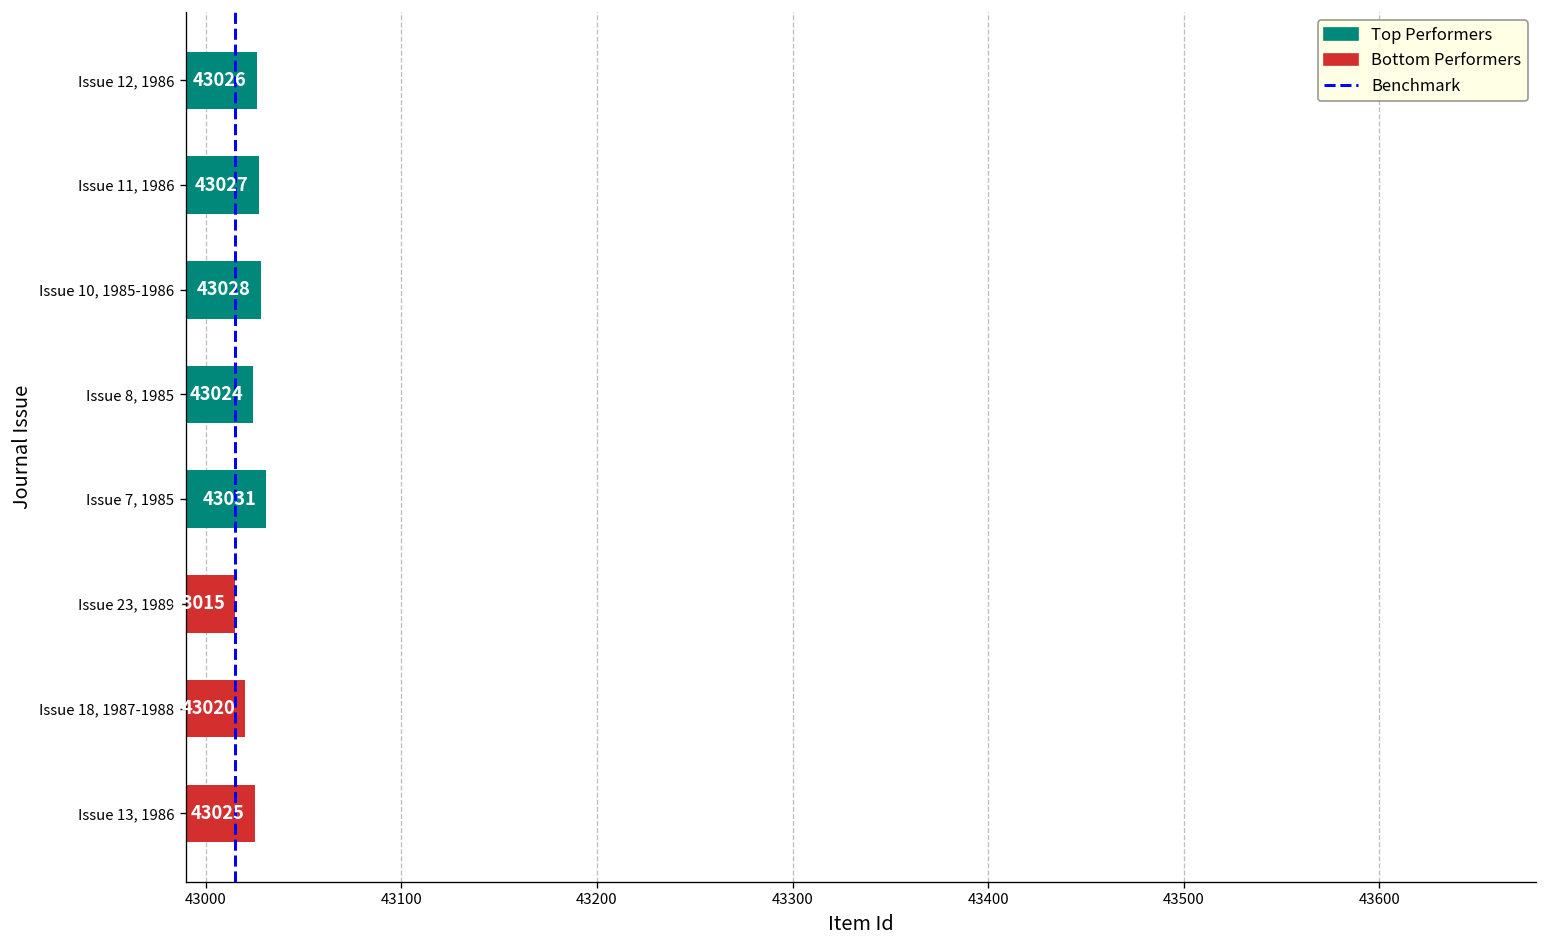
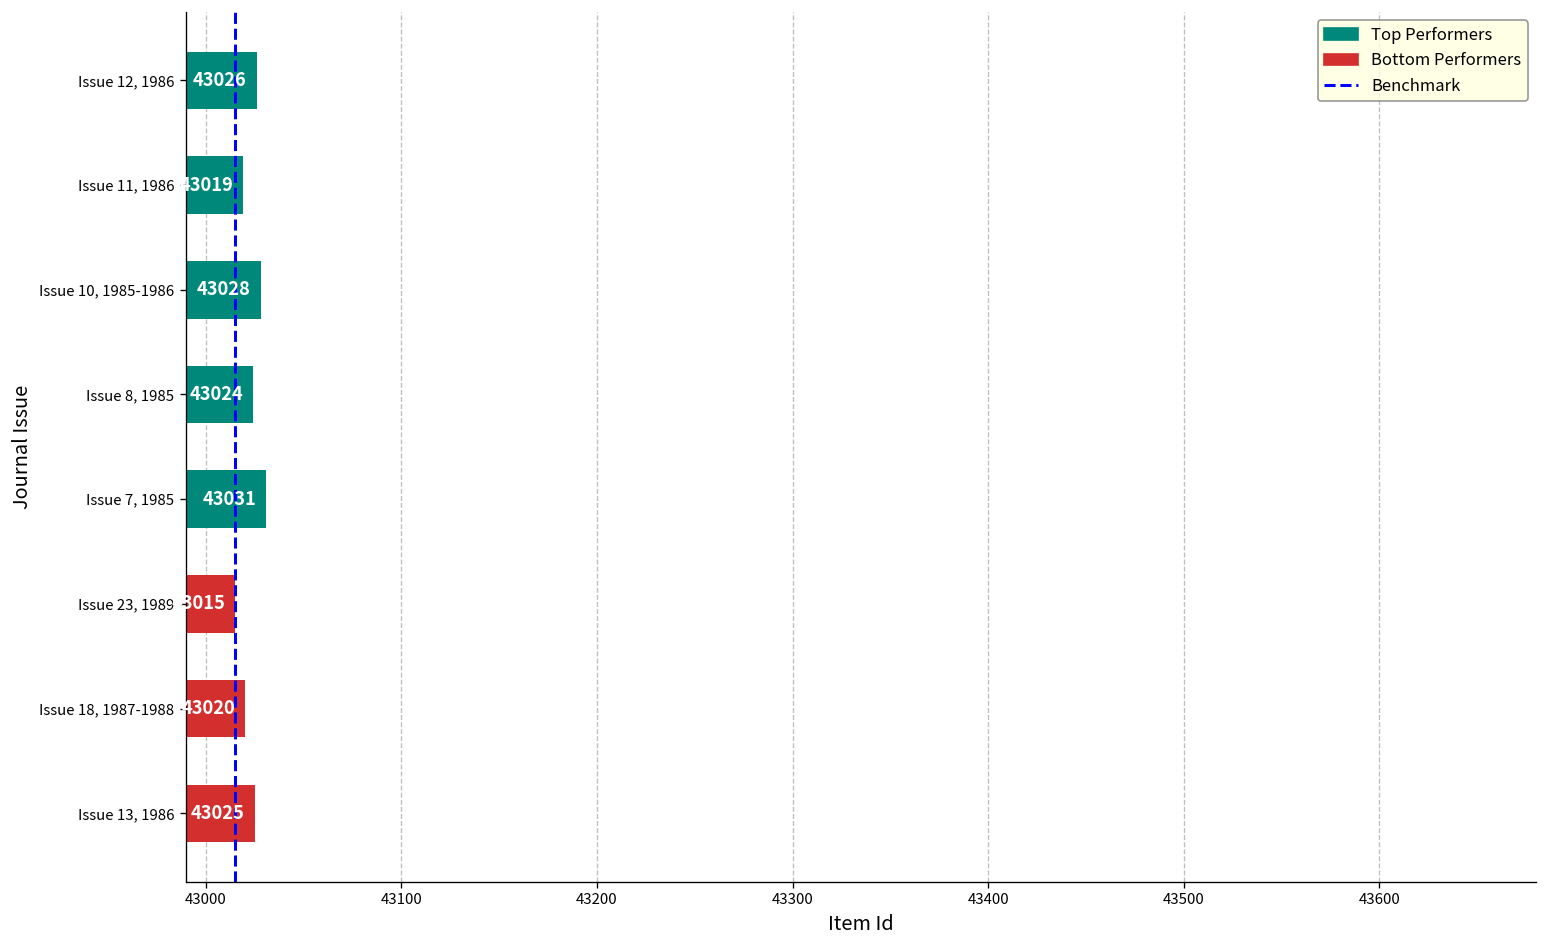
Issue 11, 1986: 43027 -> 43019
